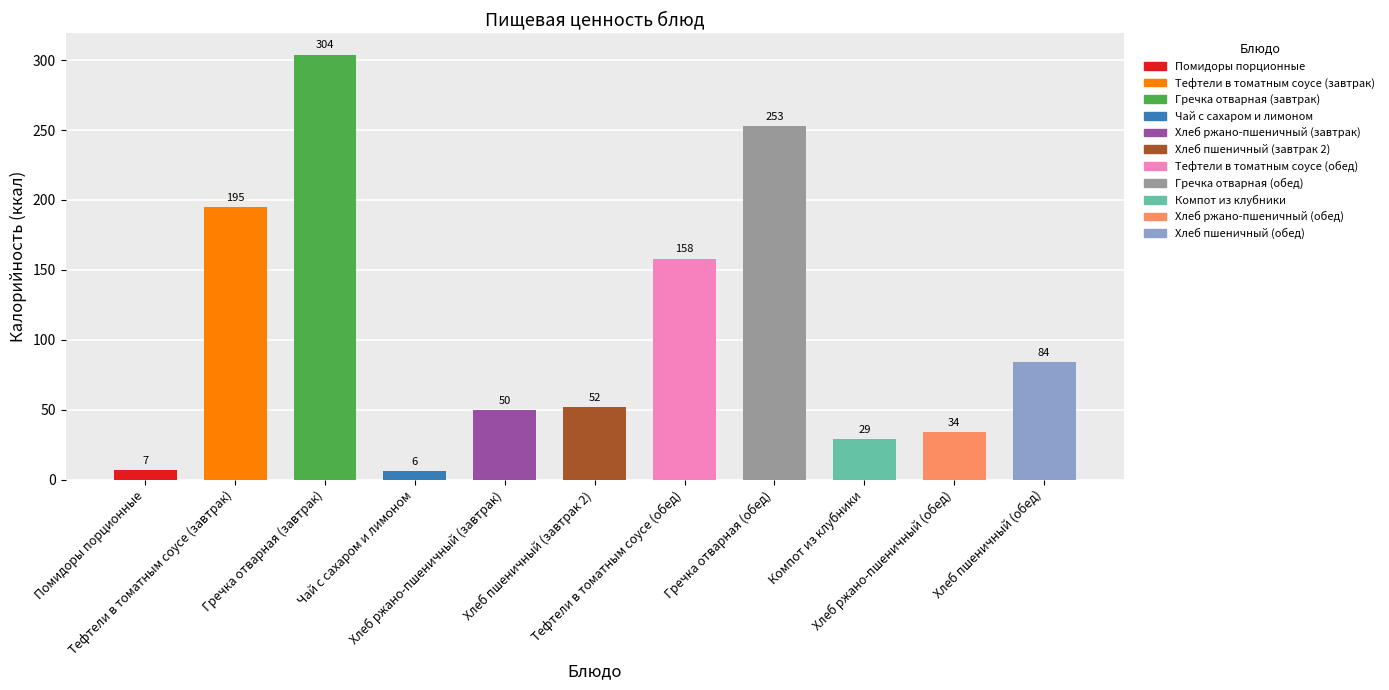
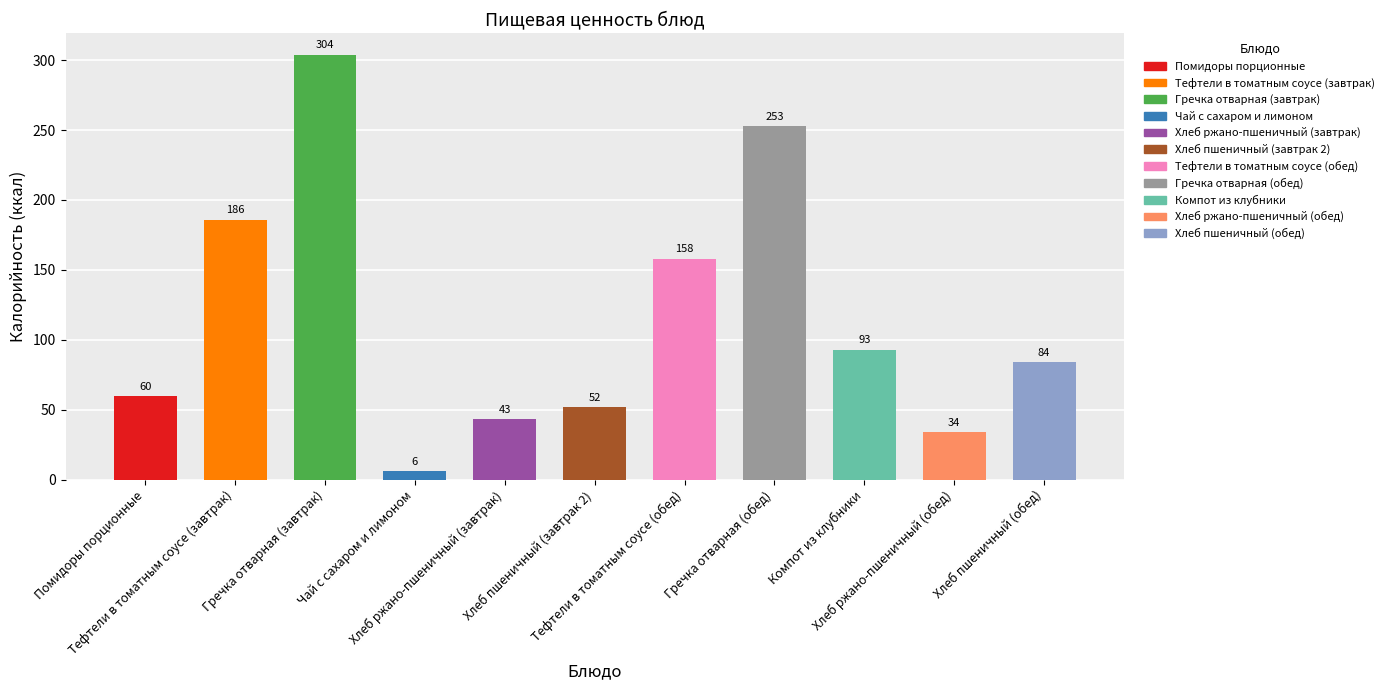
Помидоры порционные: 7 -> 60
Тефтели в томатным соусе (завтрак): 195 -> 186
Хлеб ржано-пшеничный (завтрак): 50 -> 43
Компот из клубники: 29 -> 93
